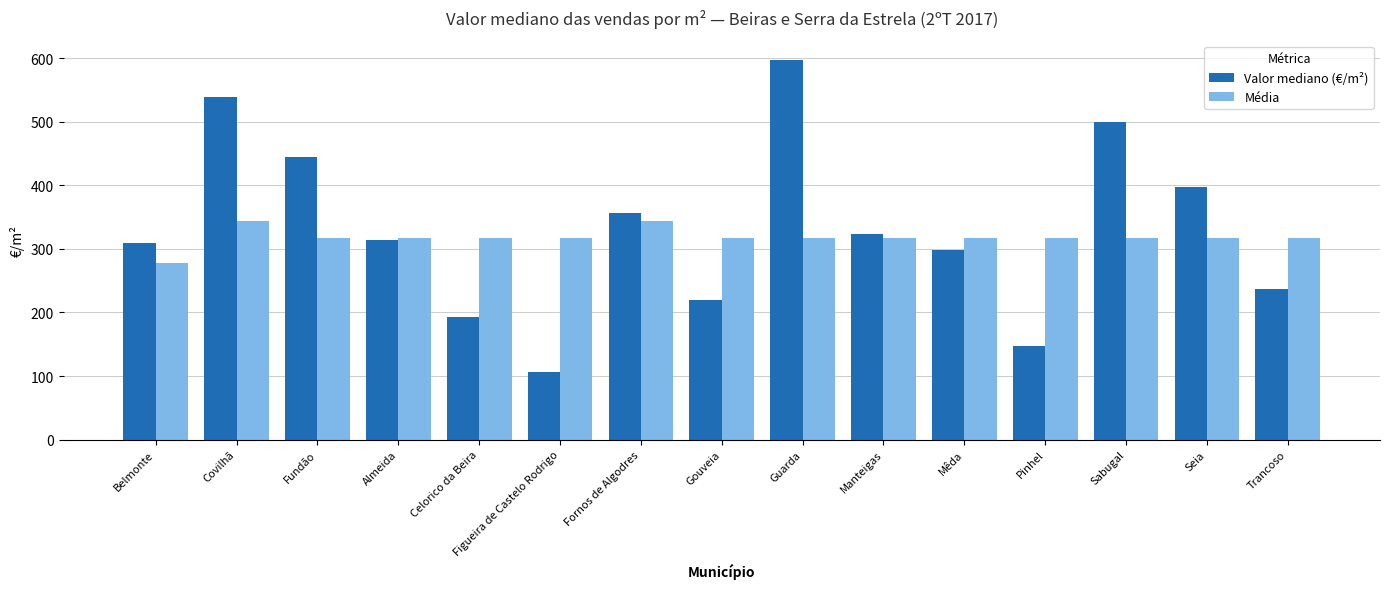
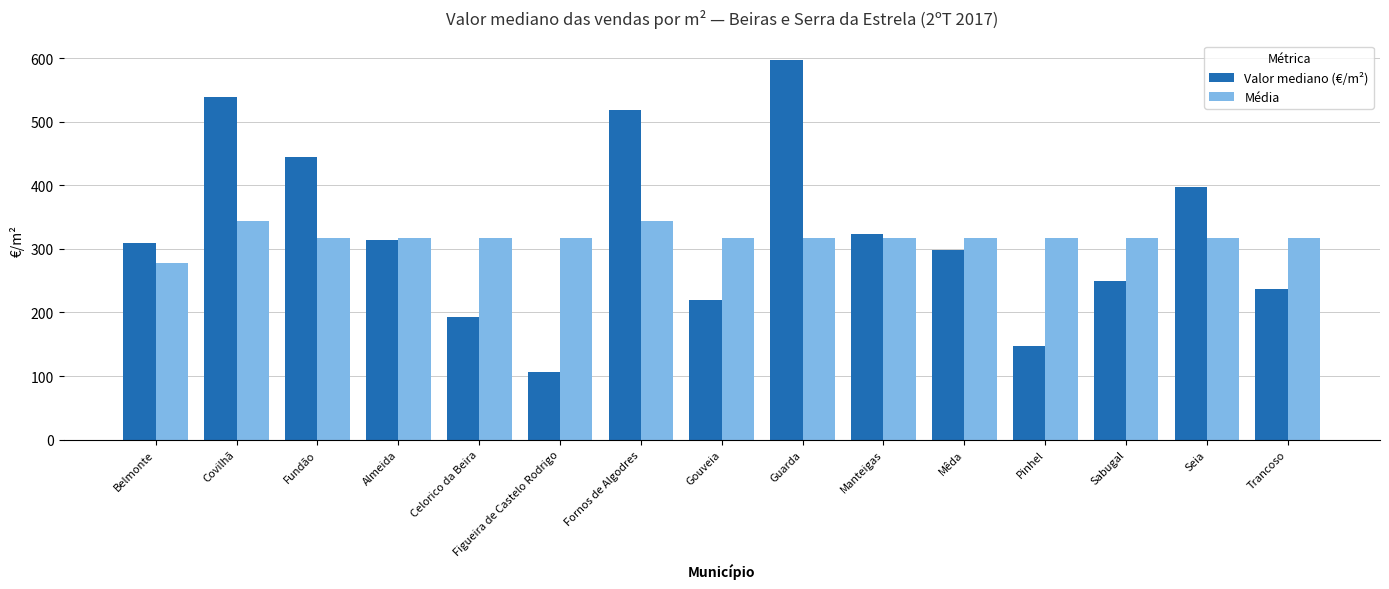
Valor mediano (€/m²), Fornos de Algodres: 360 -> 520
Valor mediano (€/m²), Sabugal: 500 -> 250
